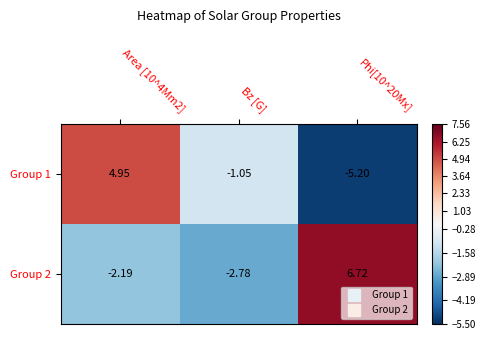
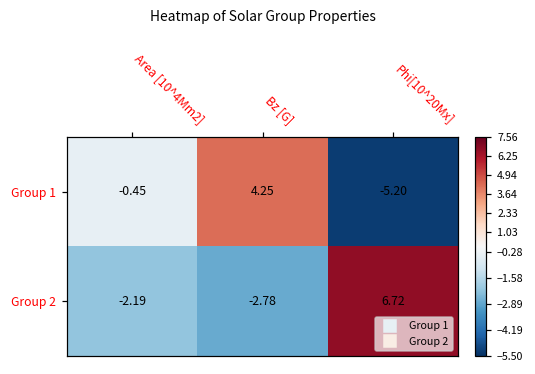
Group 1, Area [10^4Mm2]: 4.95 -> -0.45
Group 1, Bz [G]: -1.05 -> 4.25
